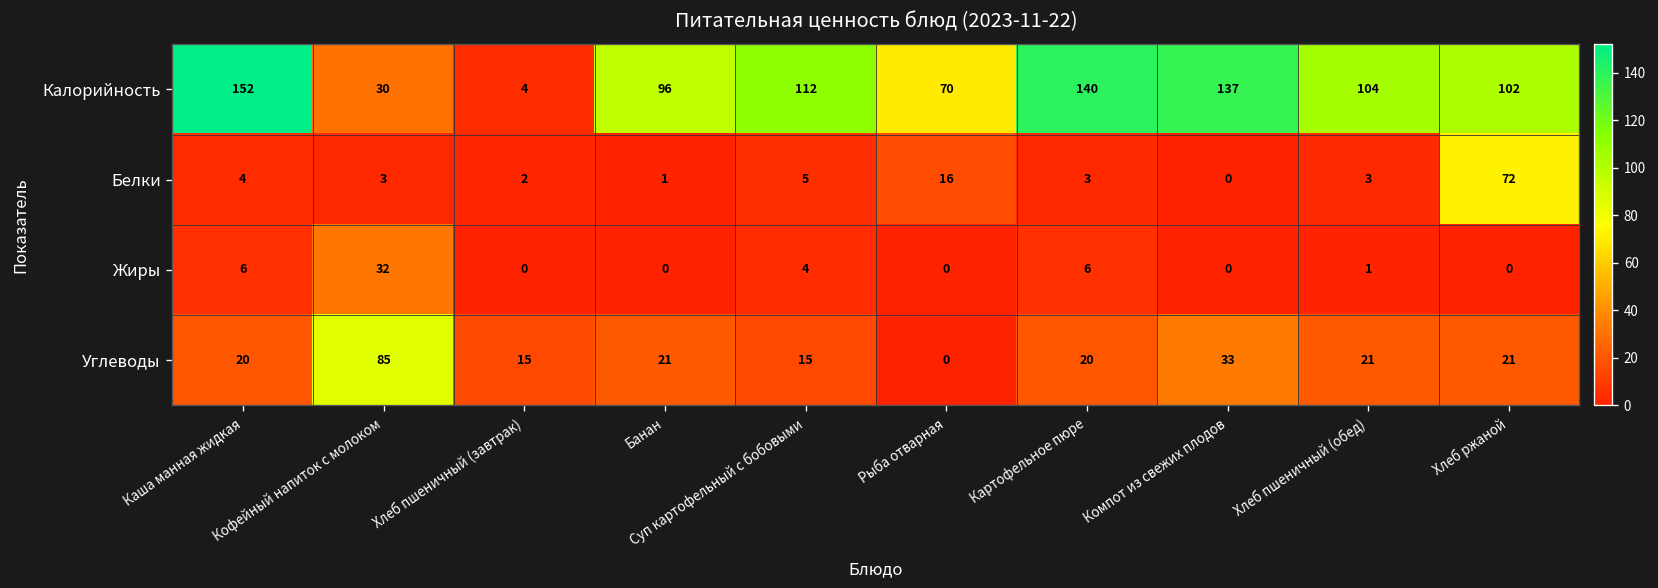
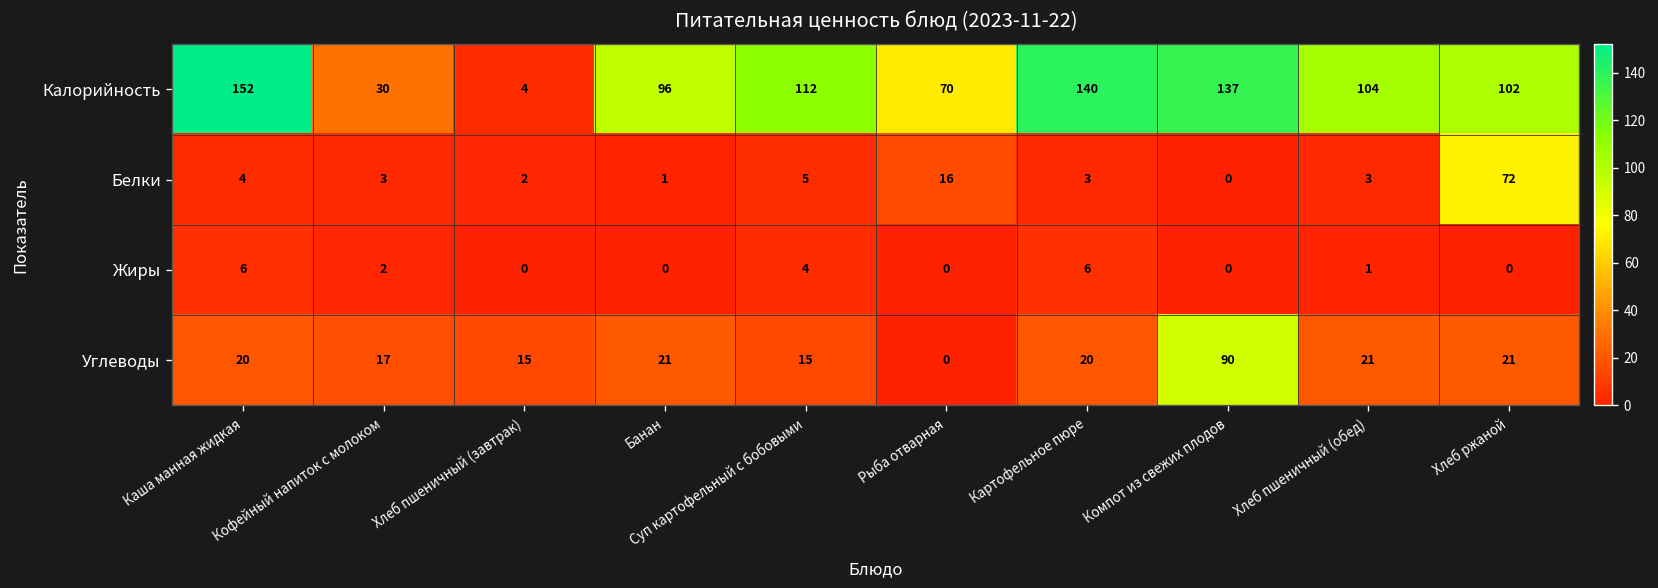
Жиры, Кофейный напиток с молоком: 32 -> 2
Углеводы, Кофейный напиток с молоком: 85 -> 17
Углеводы, Компот из свежих плодов: 33 -> 90
